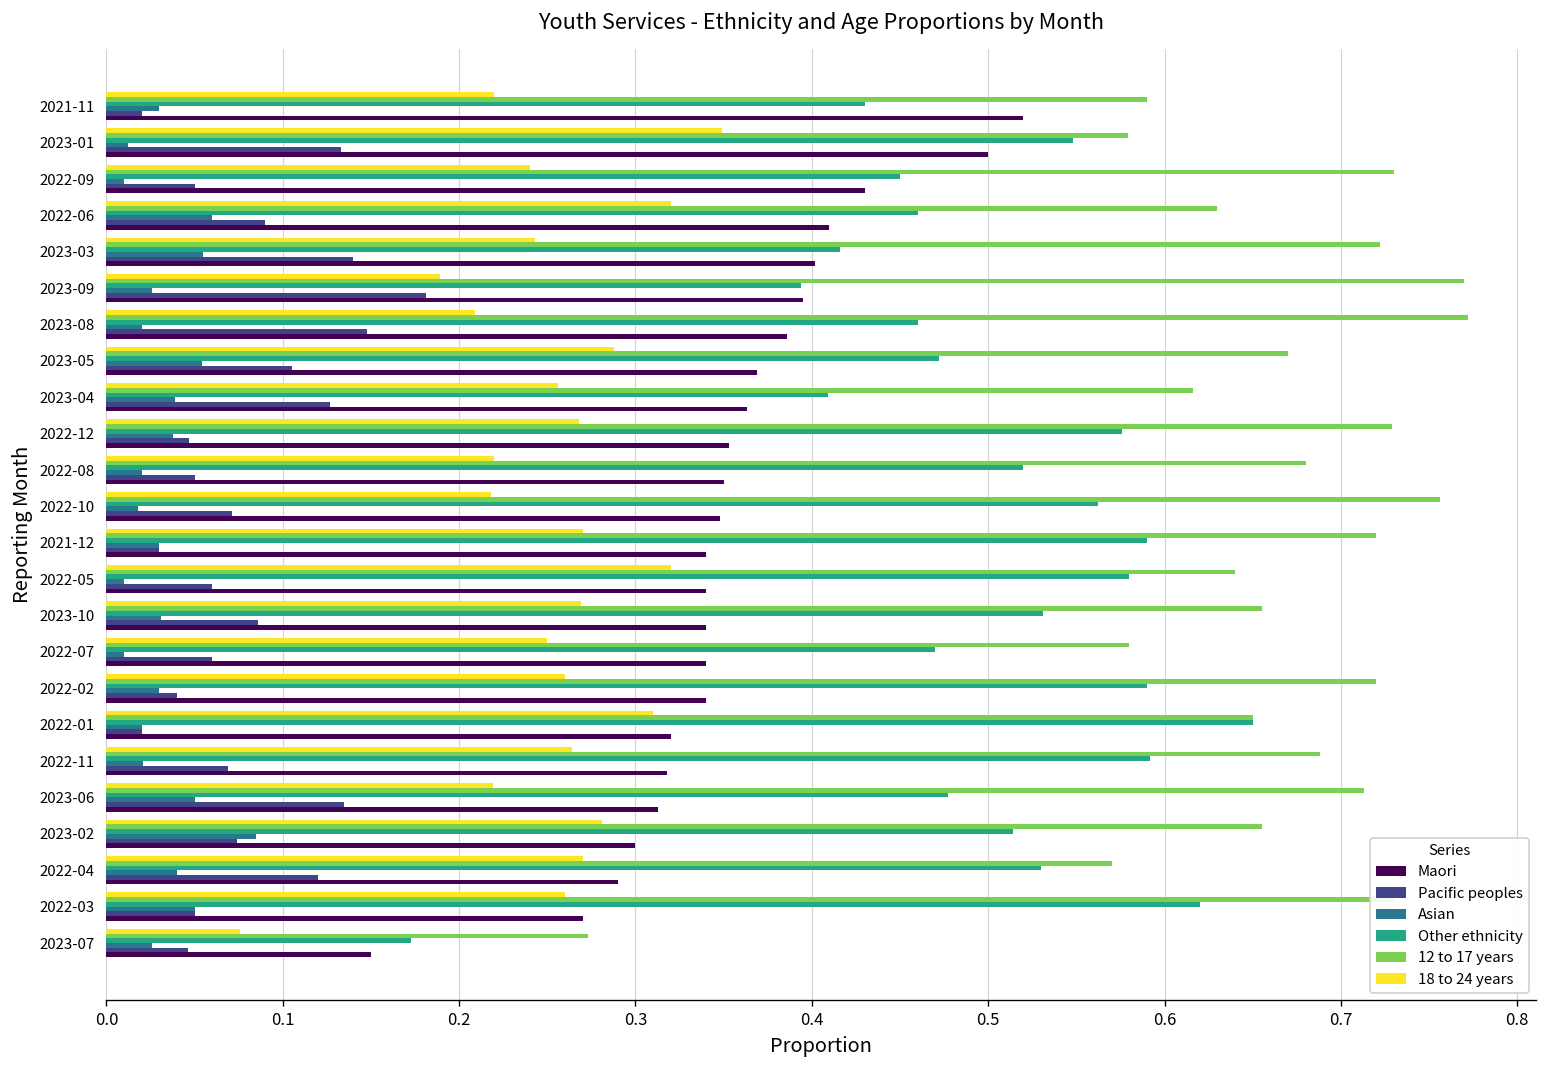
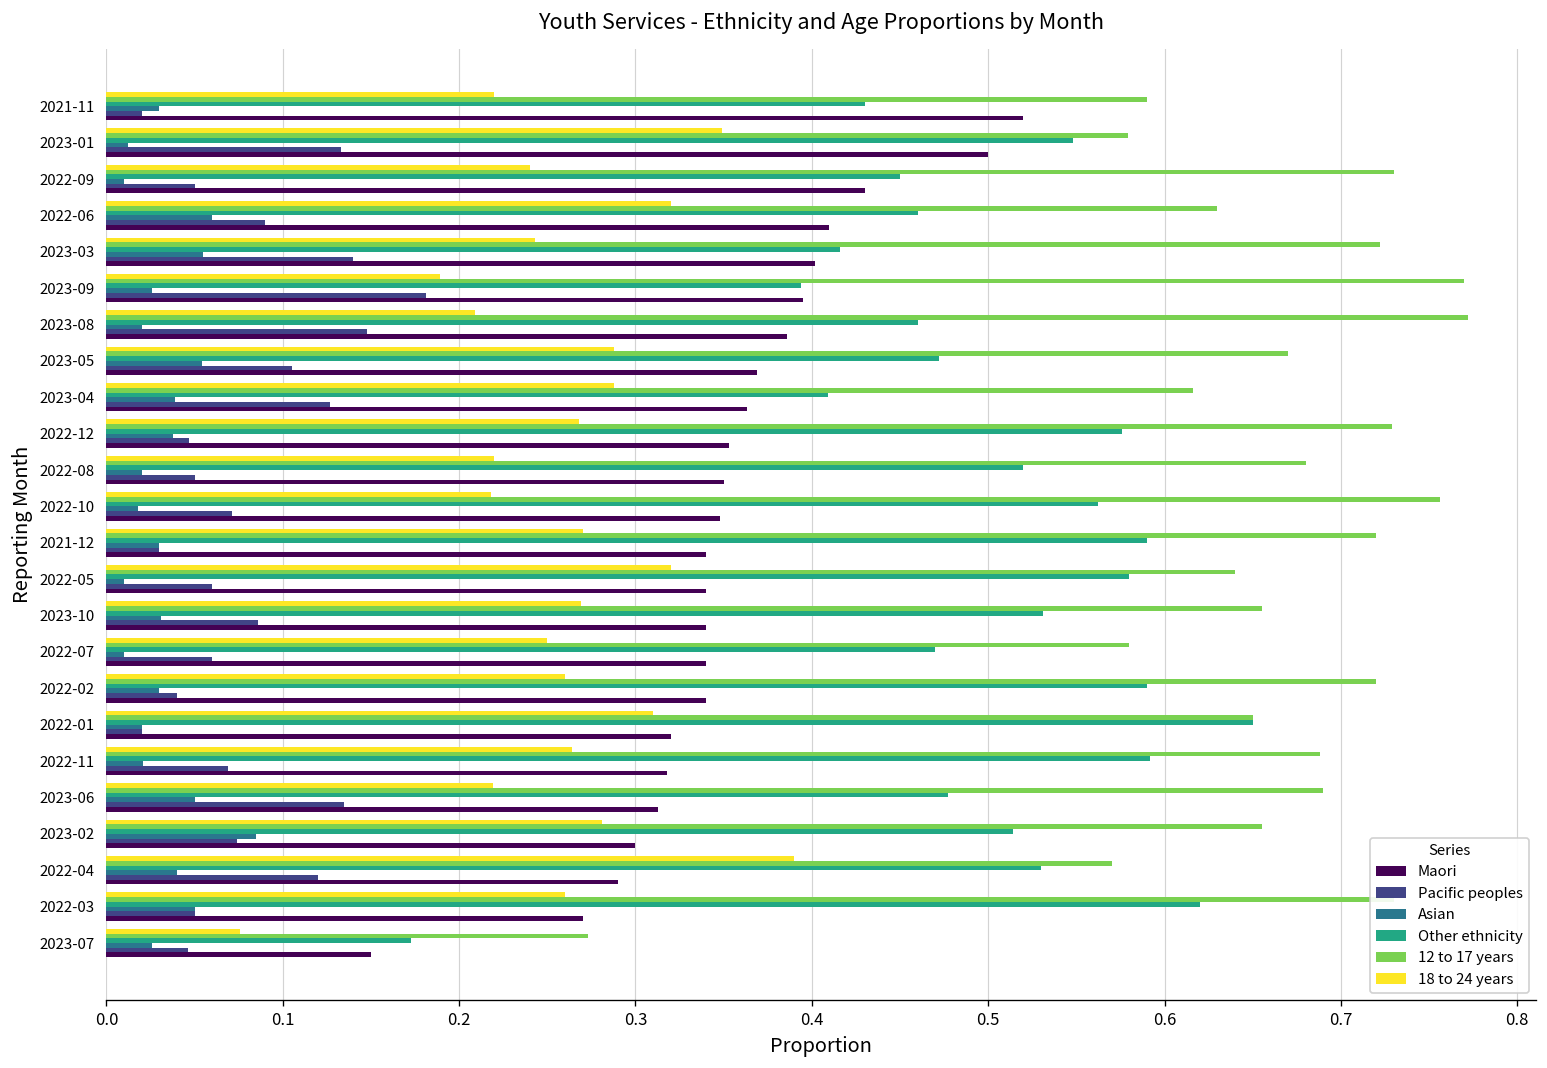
18 to 24 years, 2023-04: 0.256 -> 0.288
12 to 17 years, 2023-06: 0.713 -> 0.690
18 to 24 years, 2022-04: 0.27 -> 0.39
